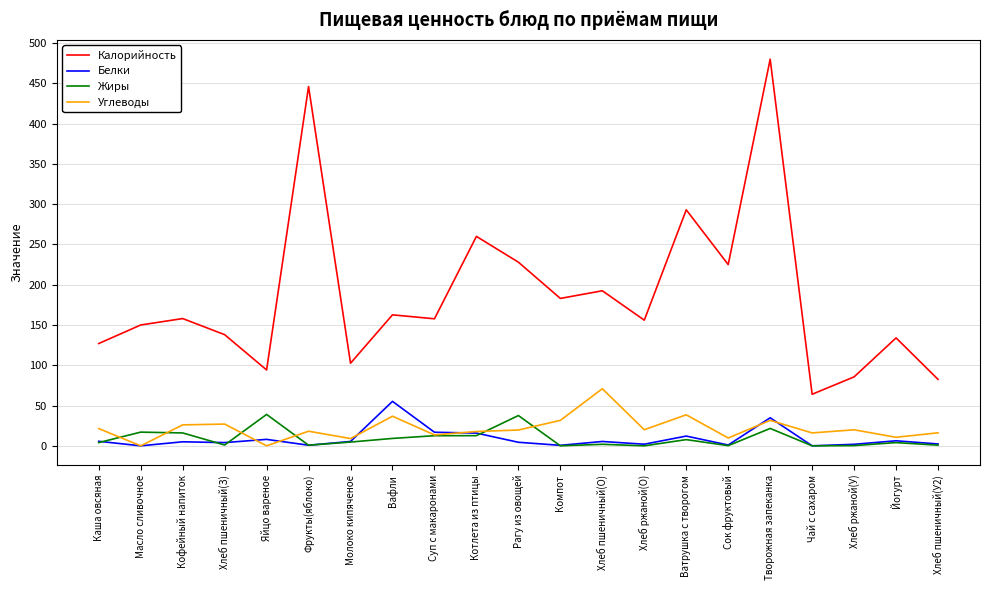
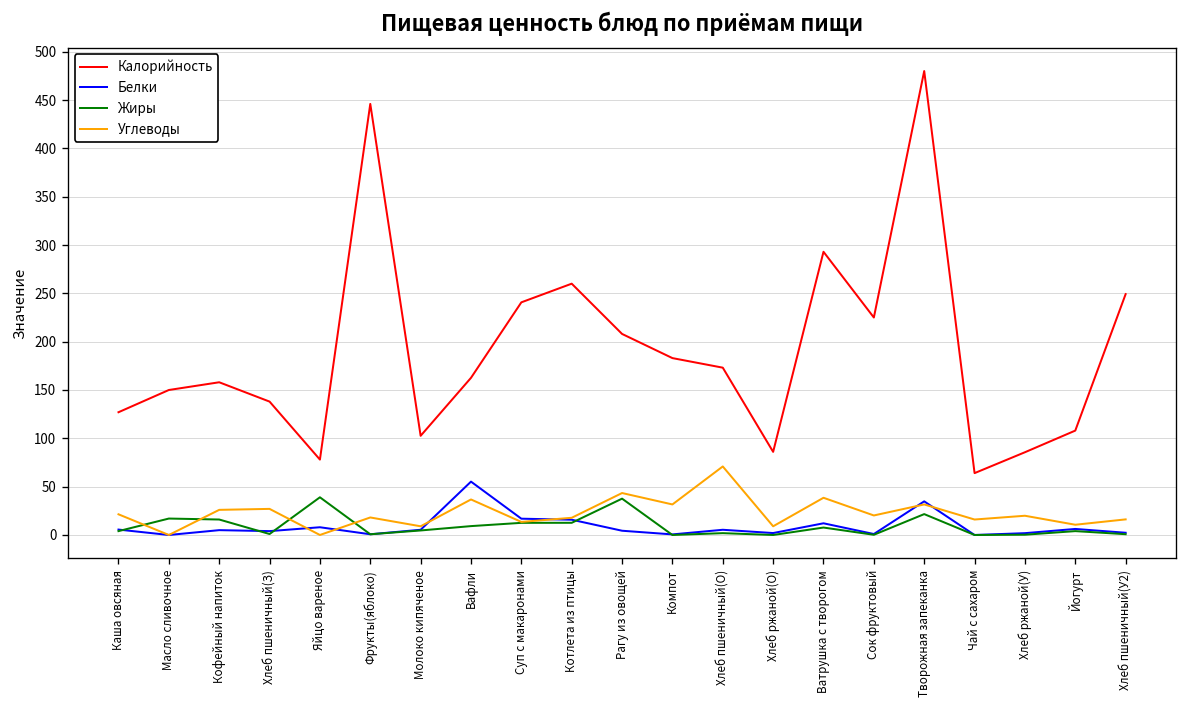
Калорийность, Яйцо вареное: 90 -> 80
Калорийность, Суп с макаронами: 160 -> 240
Калорийность, Рагу из овощей: 230 -> 210
Углеводы, Рагу из овощей: 20 -> 40
Калорийность, Хлеб пшеничный(О): 190 -> 170
Калорийность, Хлеб ржаной(О): 160 -> 90
Углеводы, Хлеб ржаной(О): 20 -> 10
Углеводы, Сок фруктовый: 10 -> 20
Калорийность, Йогурт: 130 -> 110
Калорийность, Хлеб пшеничный(У2): 80 -> 250
